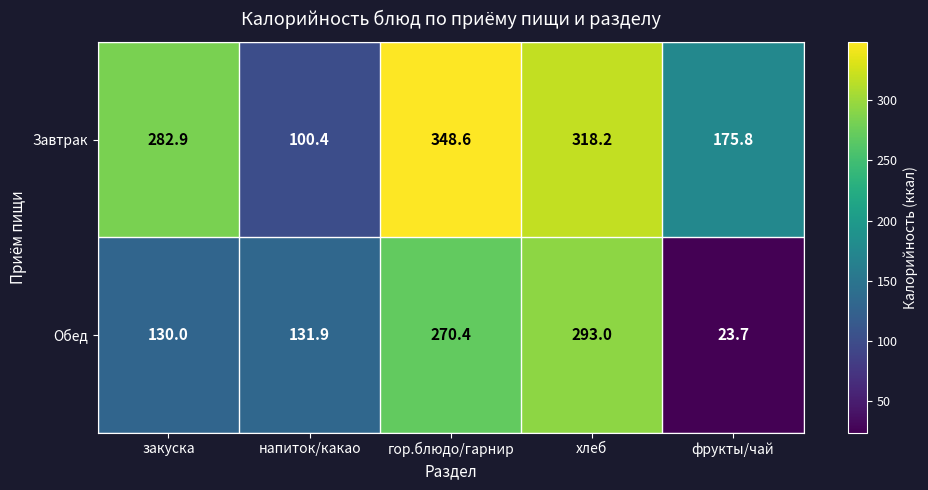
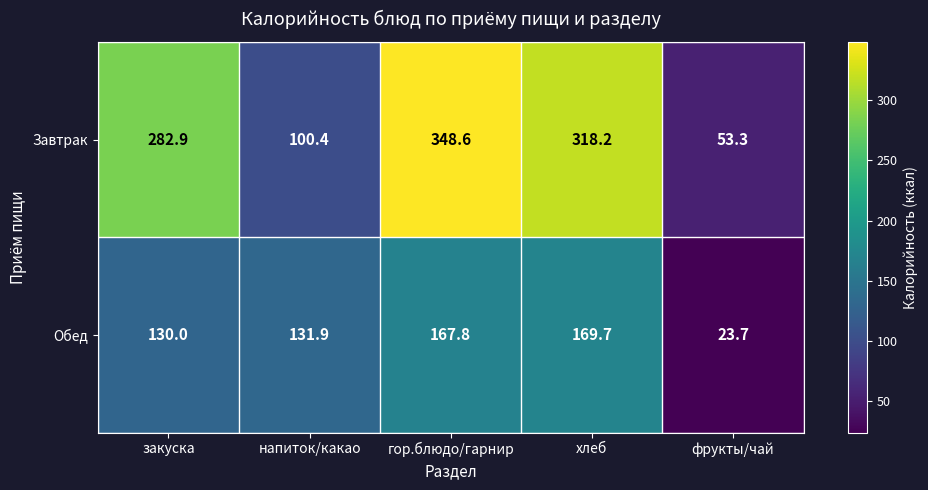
Завтрак, фрукты/чай: 175.8 -> 53.3
Обед, гор.блюдо/гарнир: 270.4 -> 167.8
Обед, хлеб: 293.0 -> 169.7
